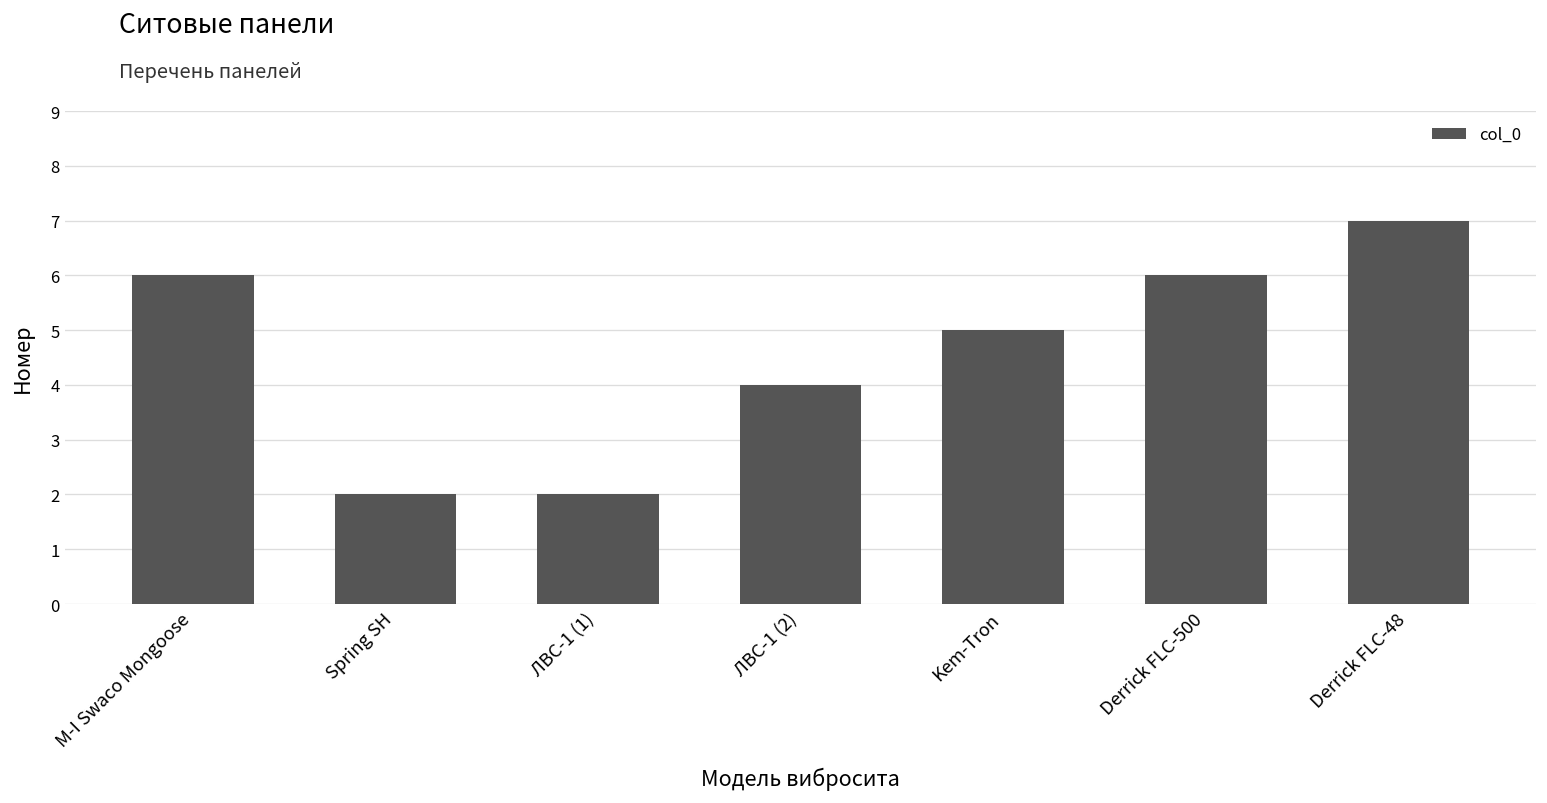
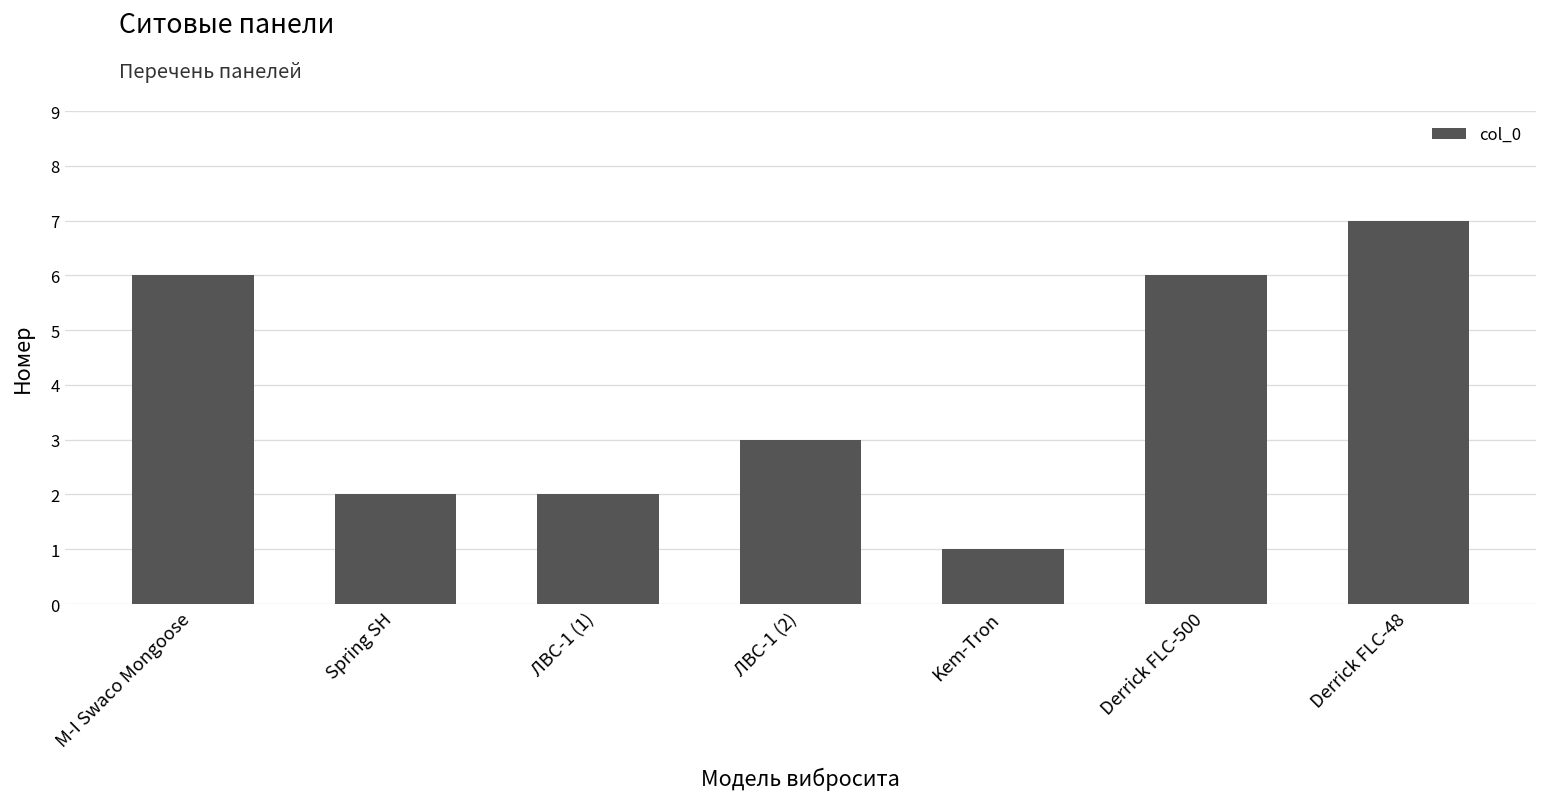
ЛВС-1 (2): 4 -> 3
Kem-Tron: 5 -> 1
